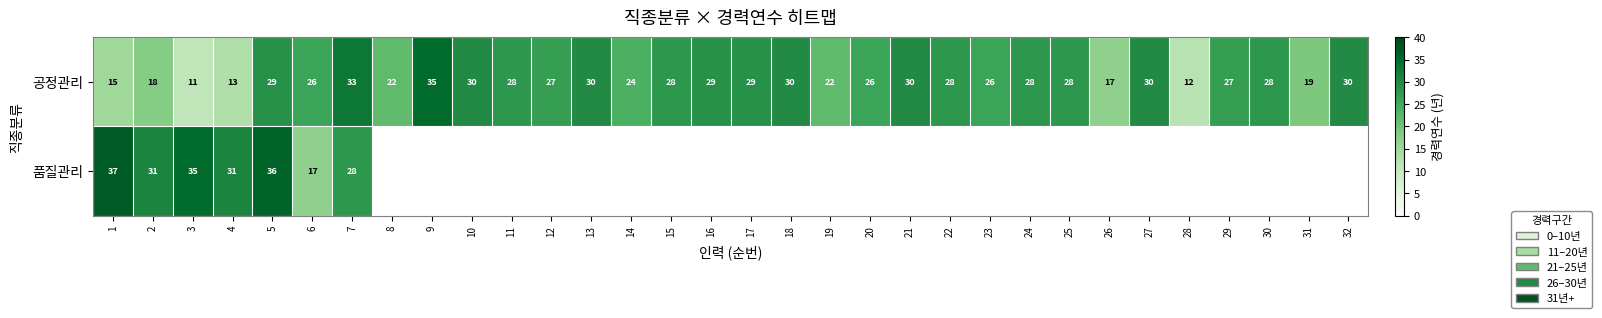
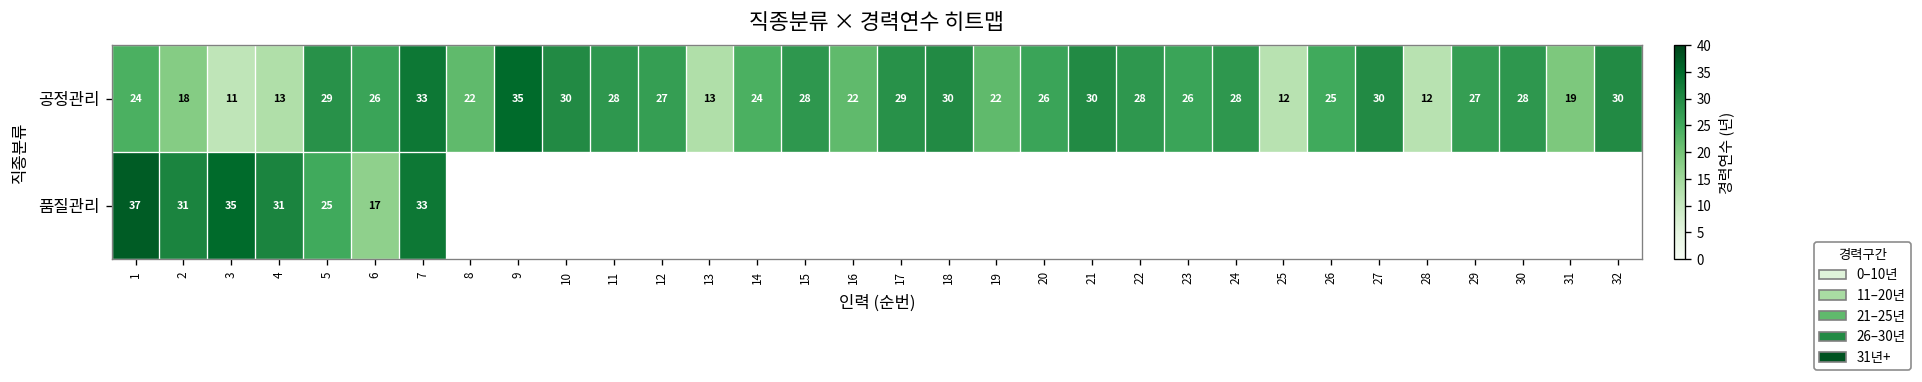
공정관리, 1: 15 -> 24
공정관리, 13: 30 -> 13
공정관리, 16: 29 -> 22
공정관리, 25: 28 -> 12
공정관리, 26: 17 -> 25
품질관리, 5: 36 -> 25
품질관리, 7: 28 -> 33
